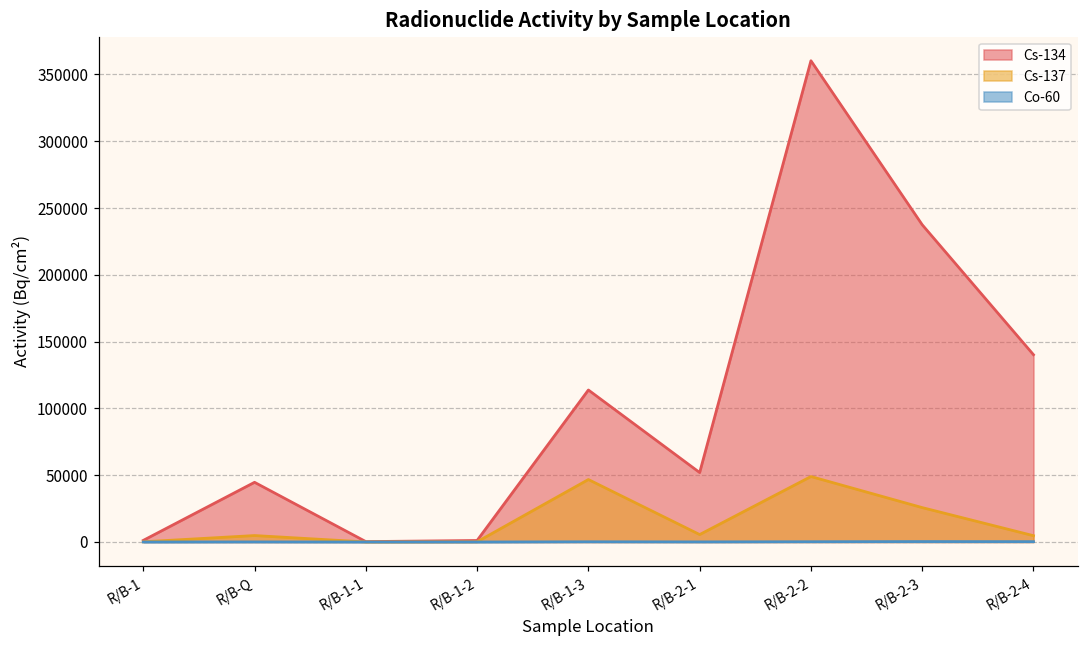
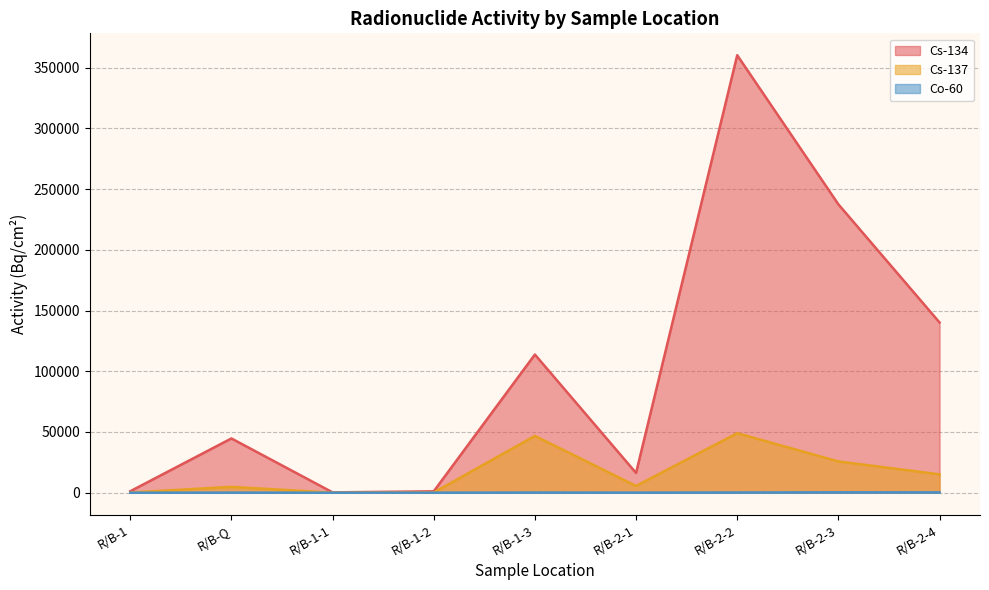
Cs-134, R/B-2-1: 52000 -> 16000
Cs-137, R/B-2-4: 5000 -> 15000
